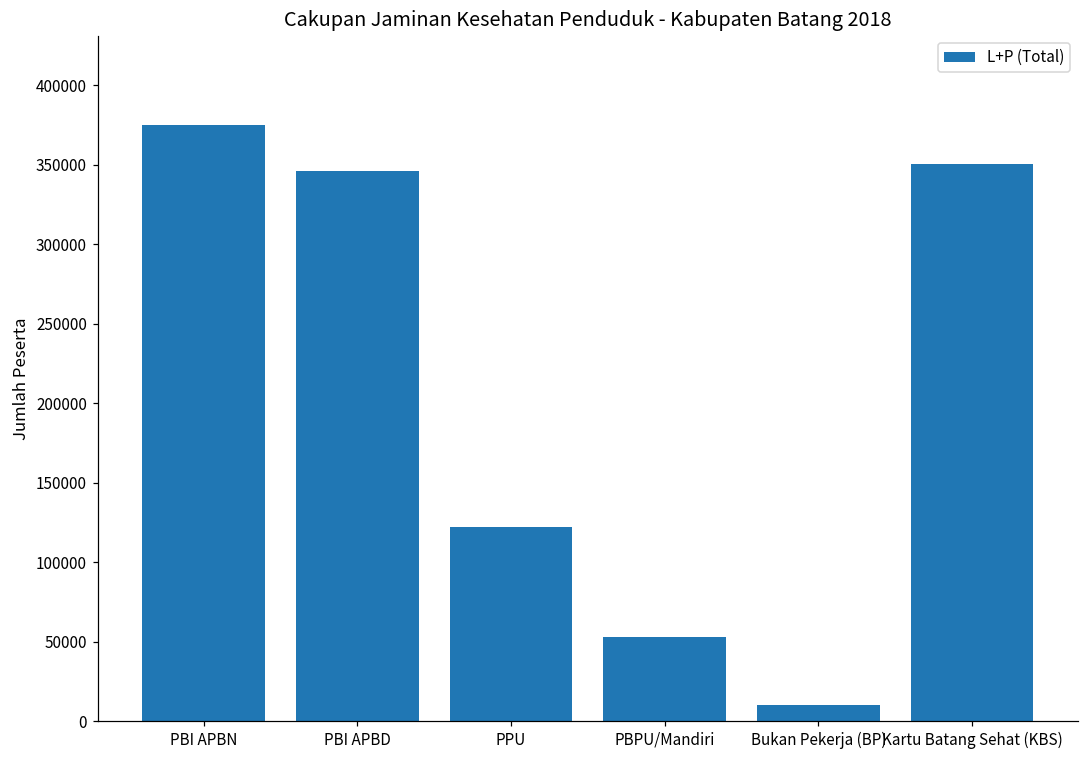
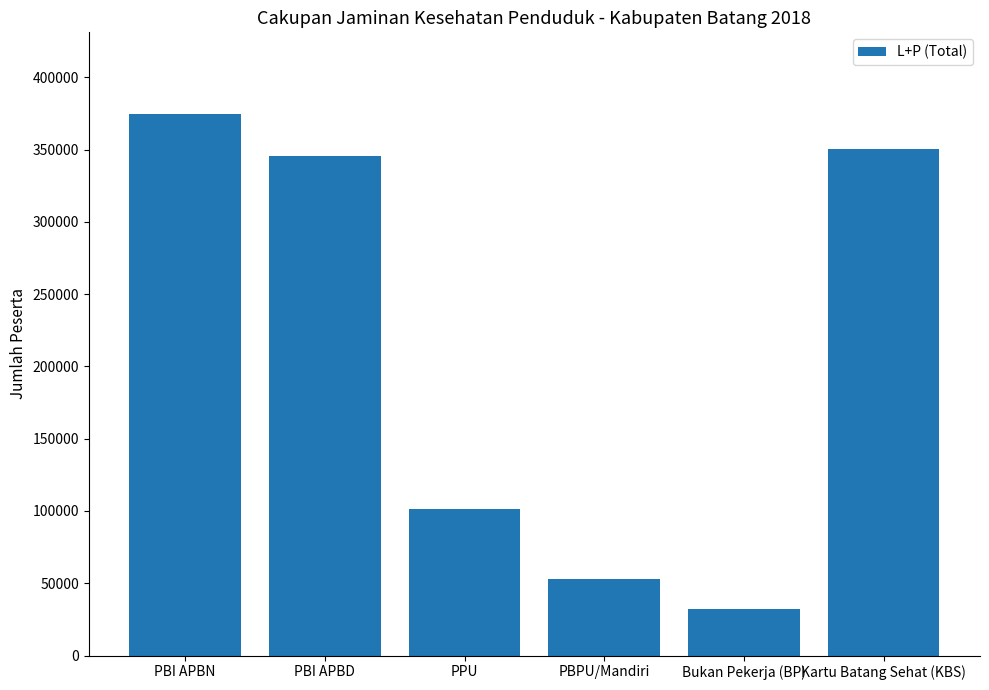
PPU: 122000 -> 101000
Bukan Pekerja (BP): 10000 -> 33000
